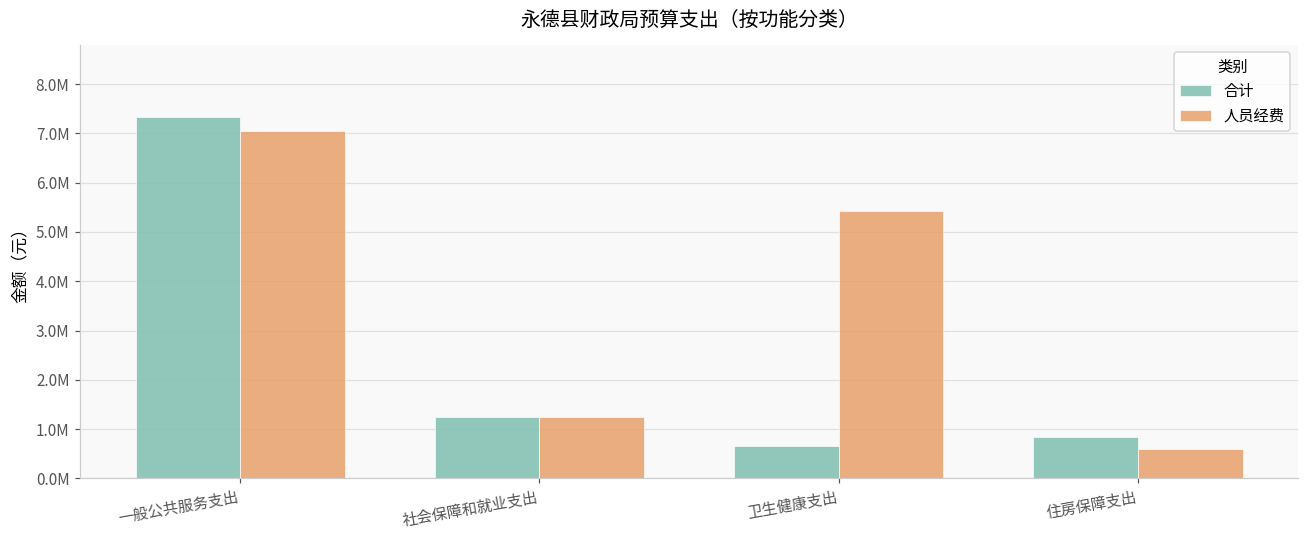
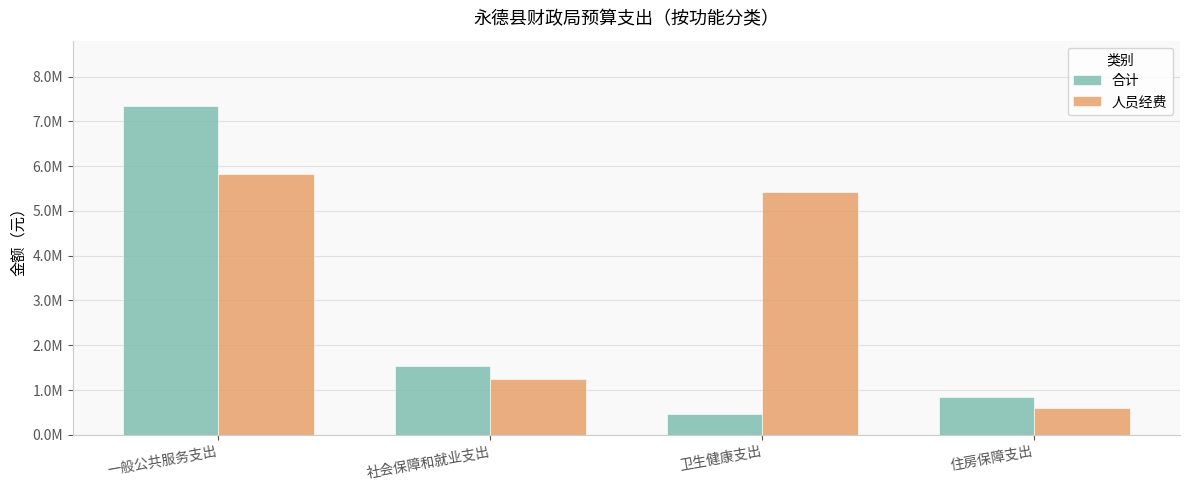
人员经费, 一般公共服务支出: 7100000 -> 5800000
合计, 社会保障和就业支出: 1300000 -> 1500000
合计, 卫生健康支出: 700000 -> 500000
